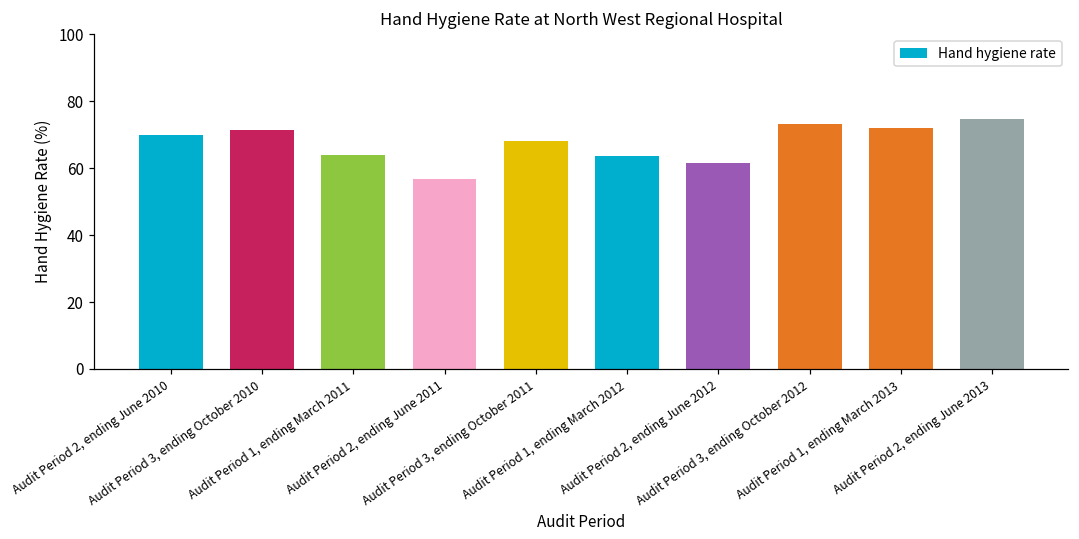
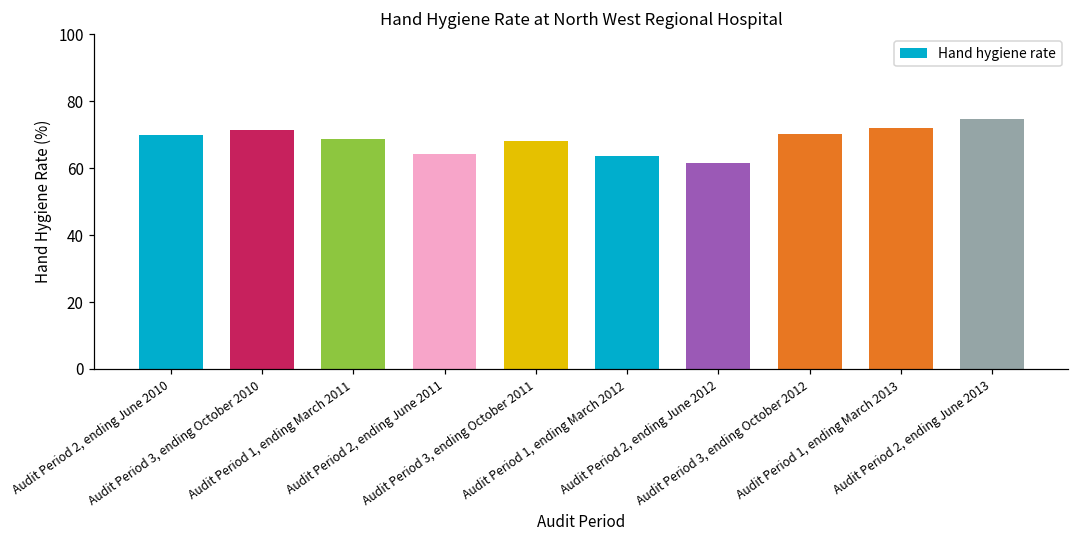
Audit Period 1, ending March 2011: 64 -> 69
Audit Period 2, ending June 2011: 57 -> 64
Audit Period 3, ending October 2012: 73 -> 70
